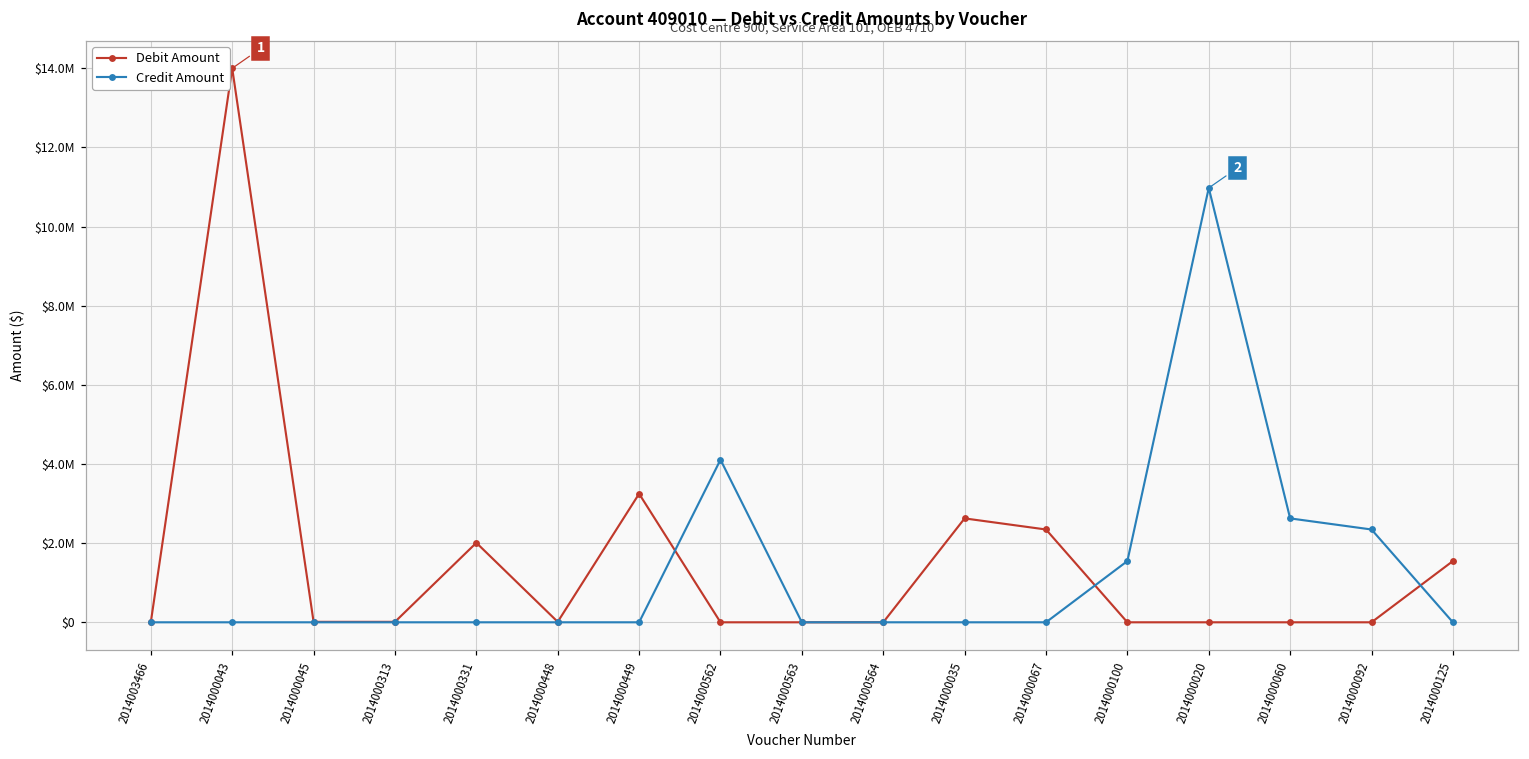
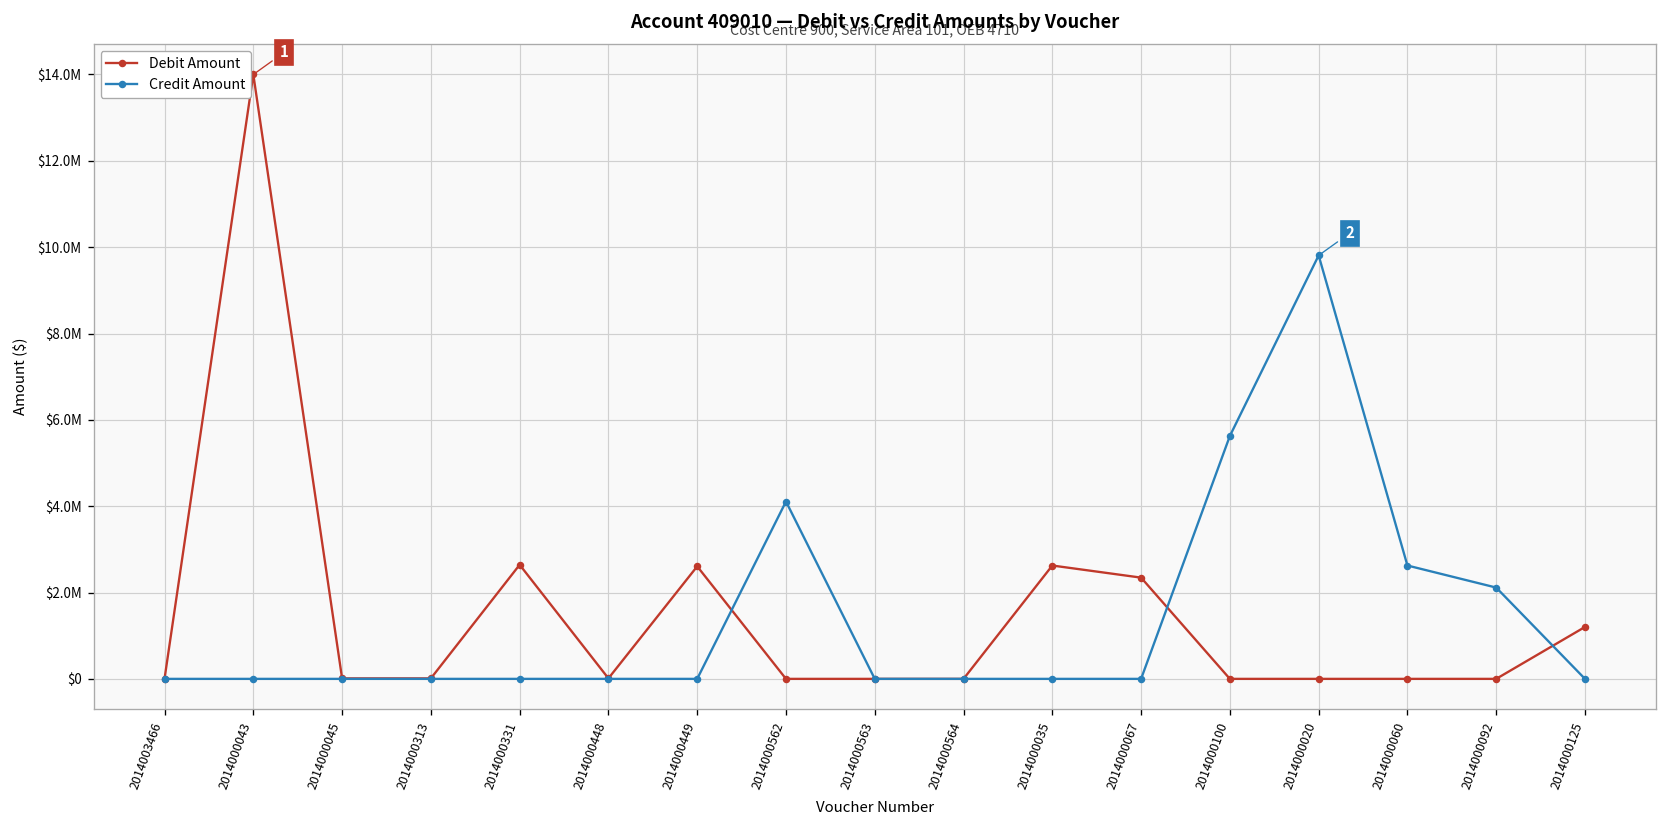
Debit Amount, 2014000331: $2000000 -> $2600000
Debit Amount, 2014000449: $3200000 -> $2600000
Credit Amount, 2014000100: $1500000 -> $5600000
Credit Amount, 2014000020: $11000000 -> $9800000
Credit Amount, 2014000092: $2300000 -> $2100000
Debit Amount, 2014000125: $1500000 -> $1200000
